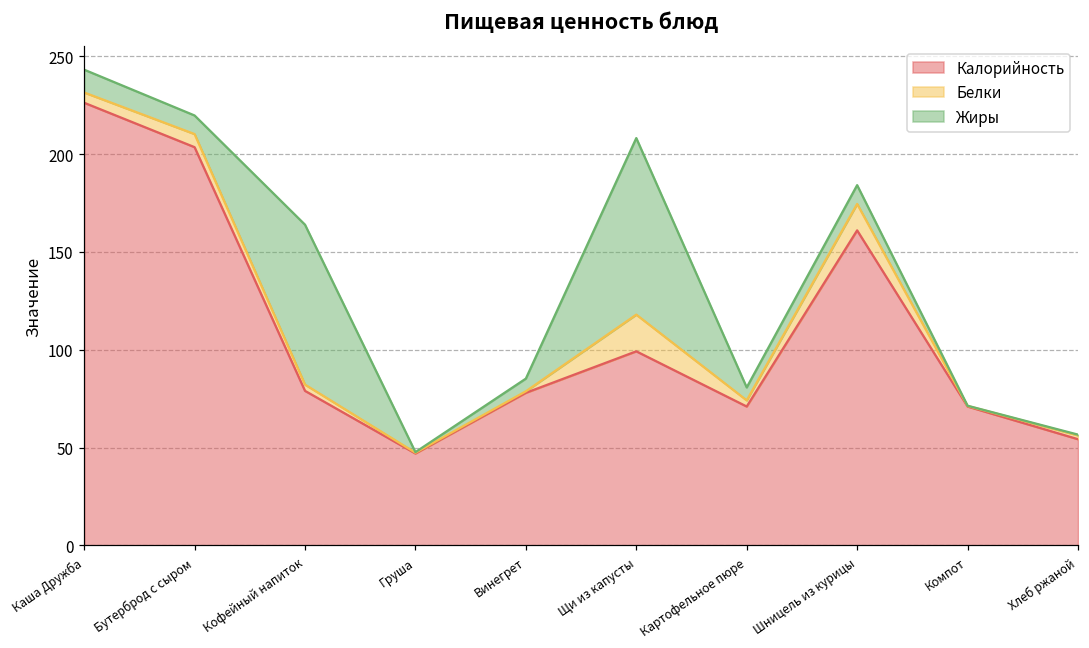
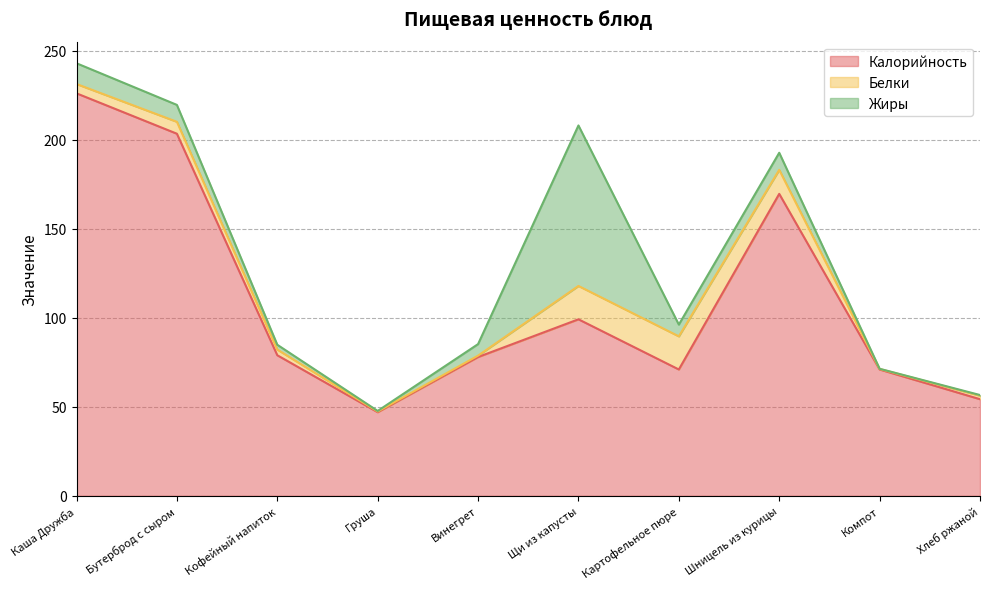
Жиры, Кофейный напиток: 82 -> 3
Белки, Картофельное пюре: 3 -> 19
Калорийность, Шницель из курицы: 161 -> 170
